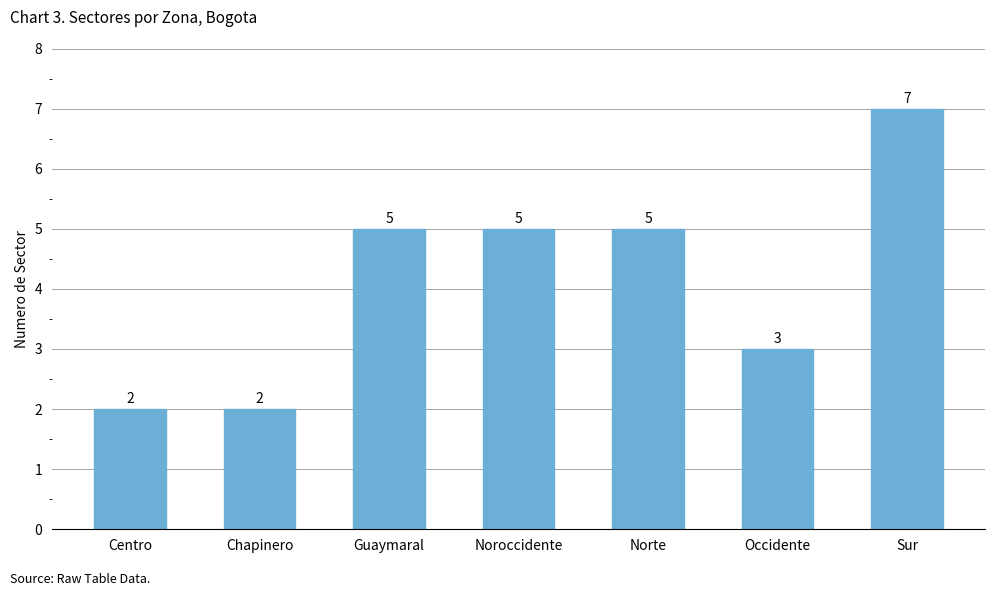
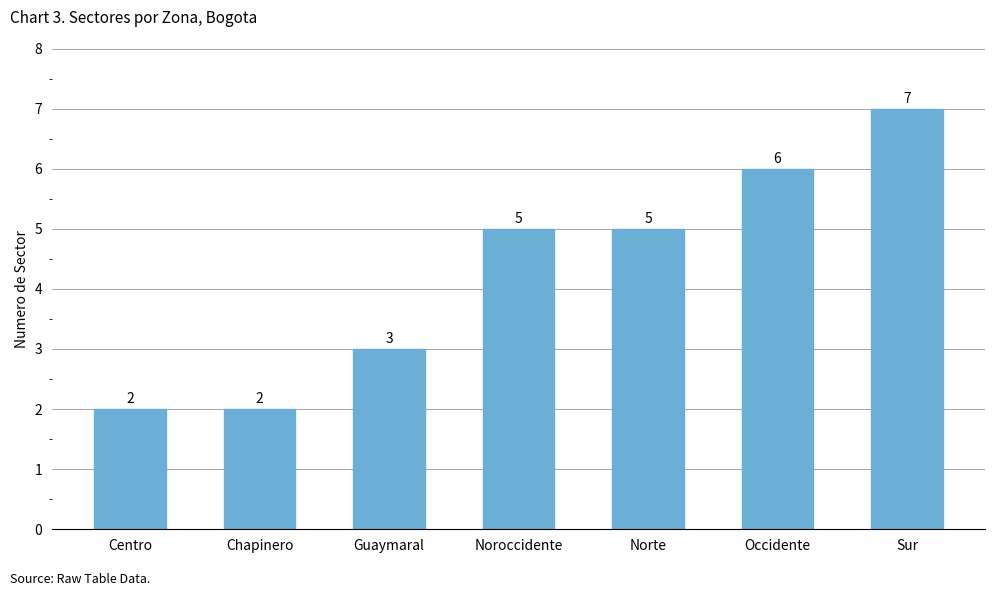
Guaymaral: 5 -> 3
Occidente: 3 -> 6
